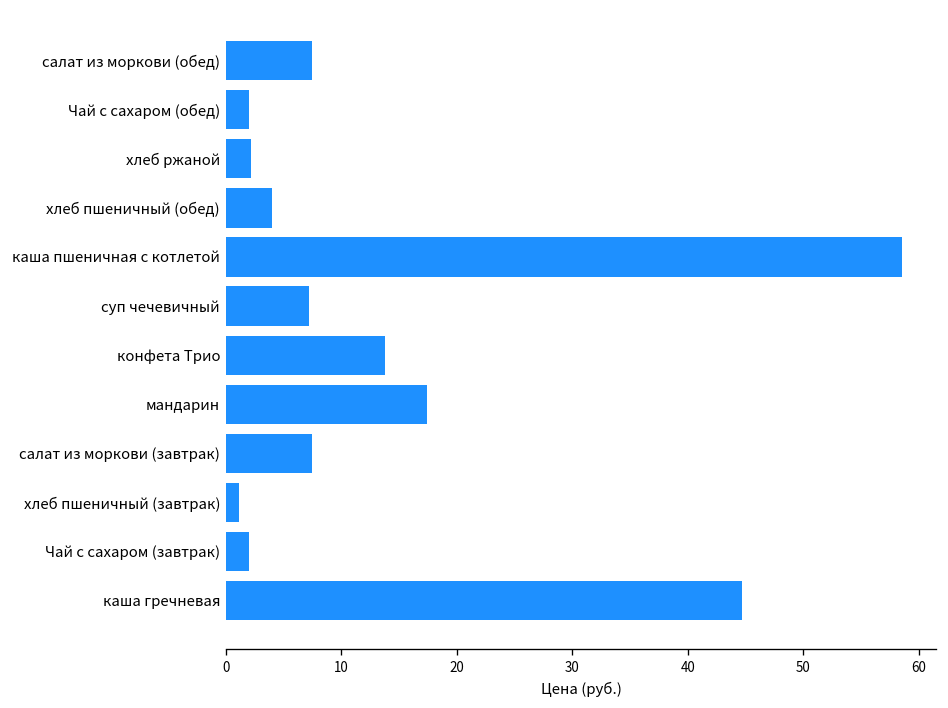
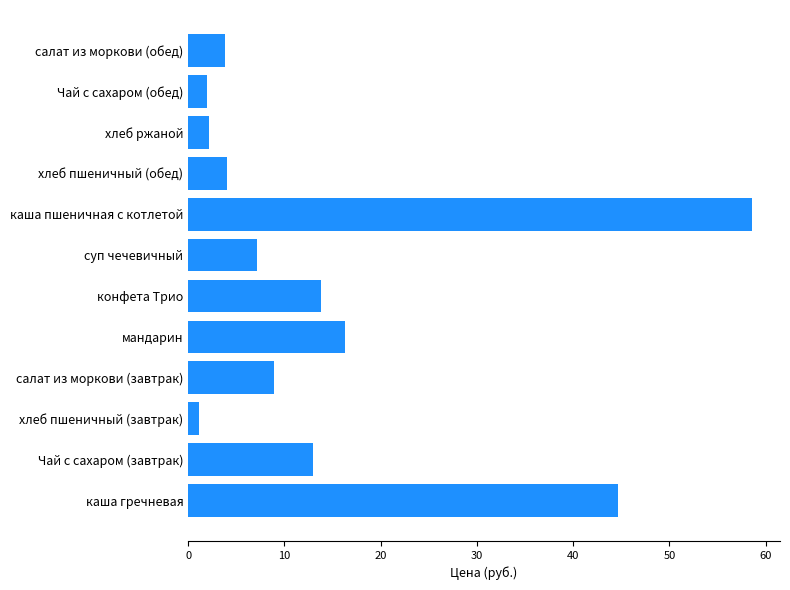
салат из моркови (обед): 7 -> 4
мандарин: 17 -> 16
салат из моркови (завтрак): 7 -> 9
Чай с сахаром (завтрак): 2 -> 13
